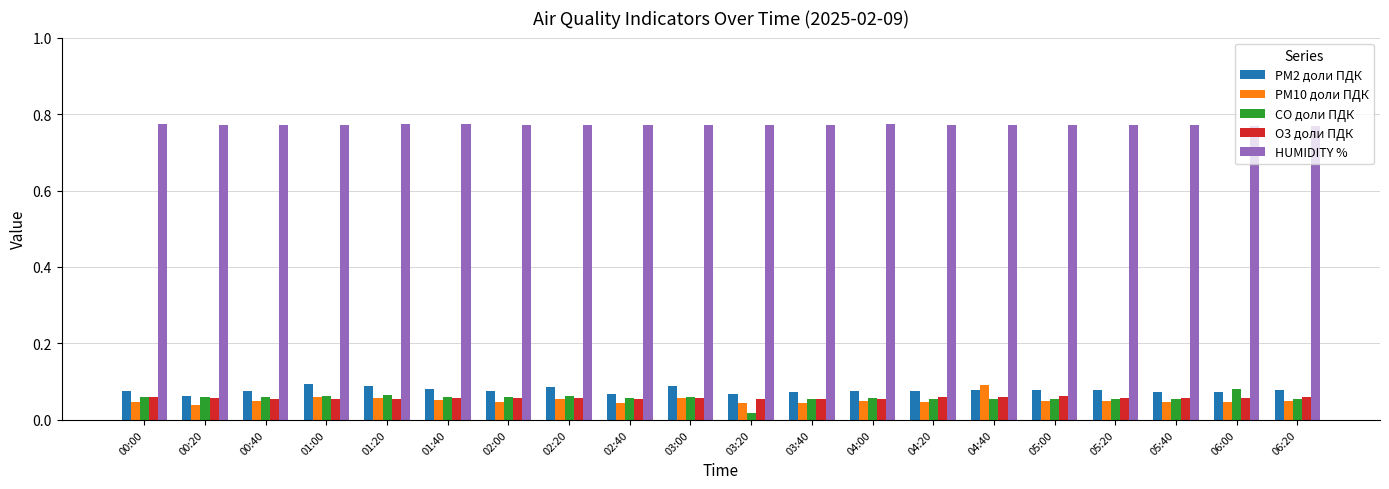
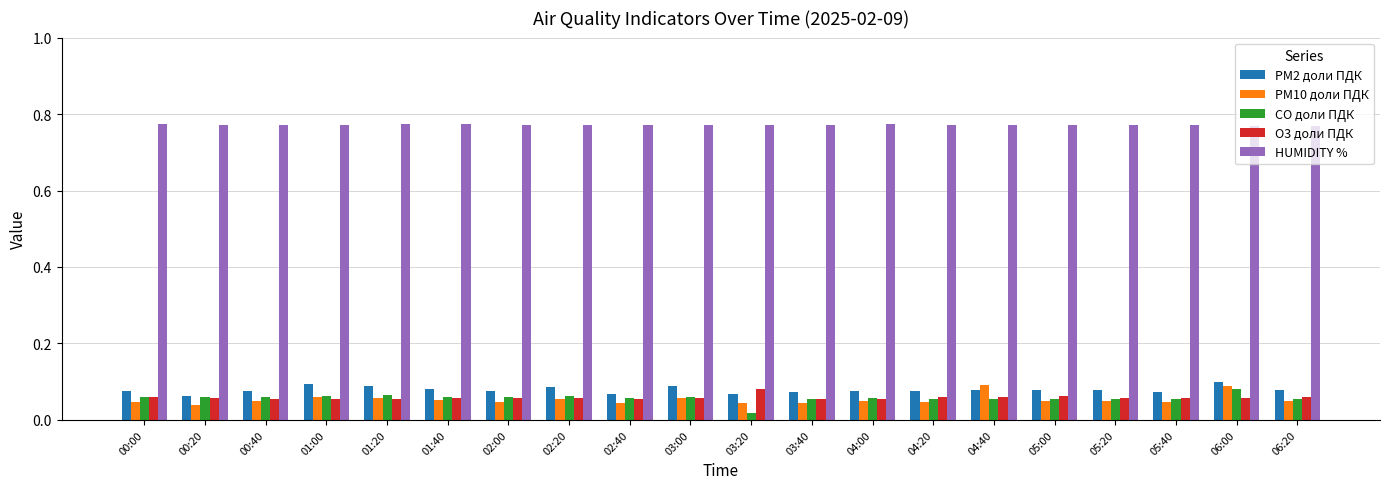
O3 доли ПДК, 03:20: 0.06 -> 0.08
PM2 доли ПДК, 06:00: 0.07 -> 0.10
PM10 доли ПДК, 06:00: 0.05 -> 0.09
